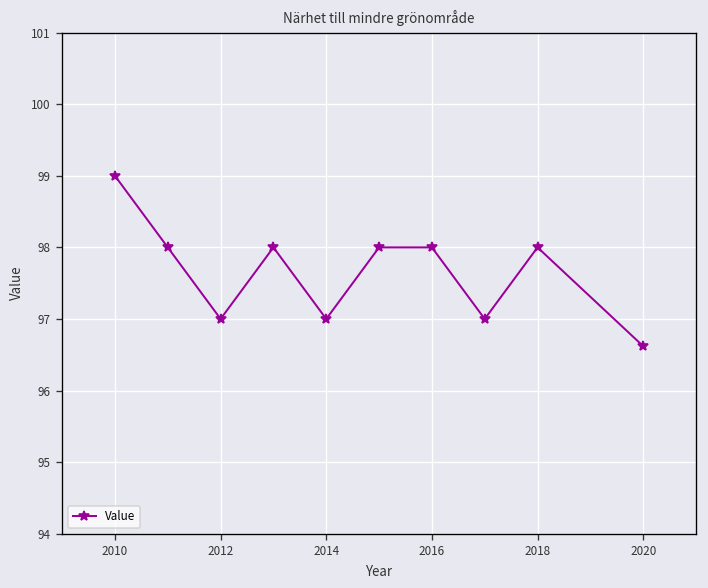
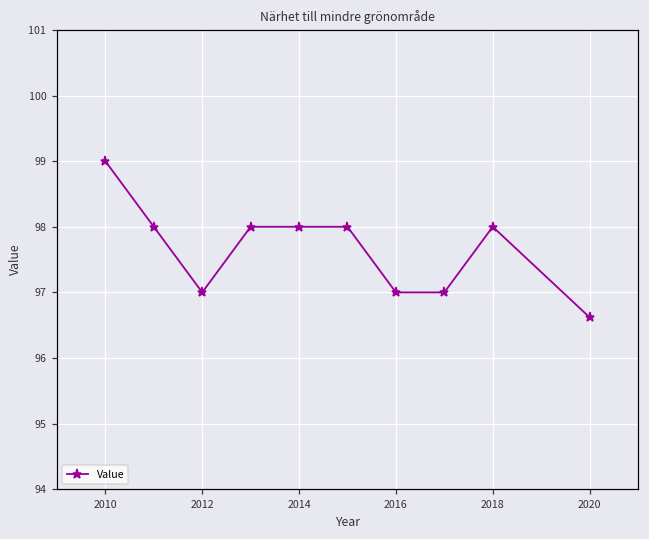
2014: 97 -> 98
2016: 98 -> 97
